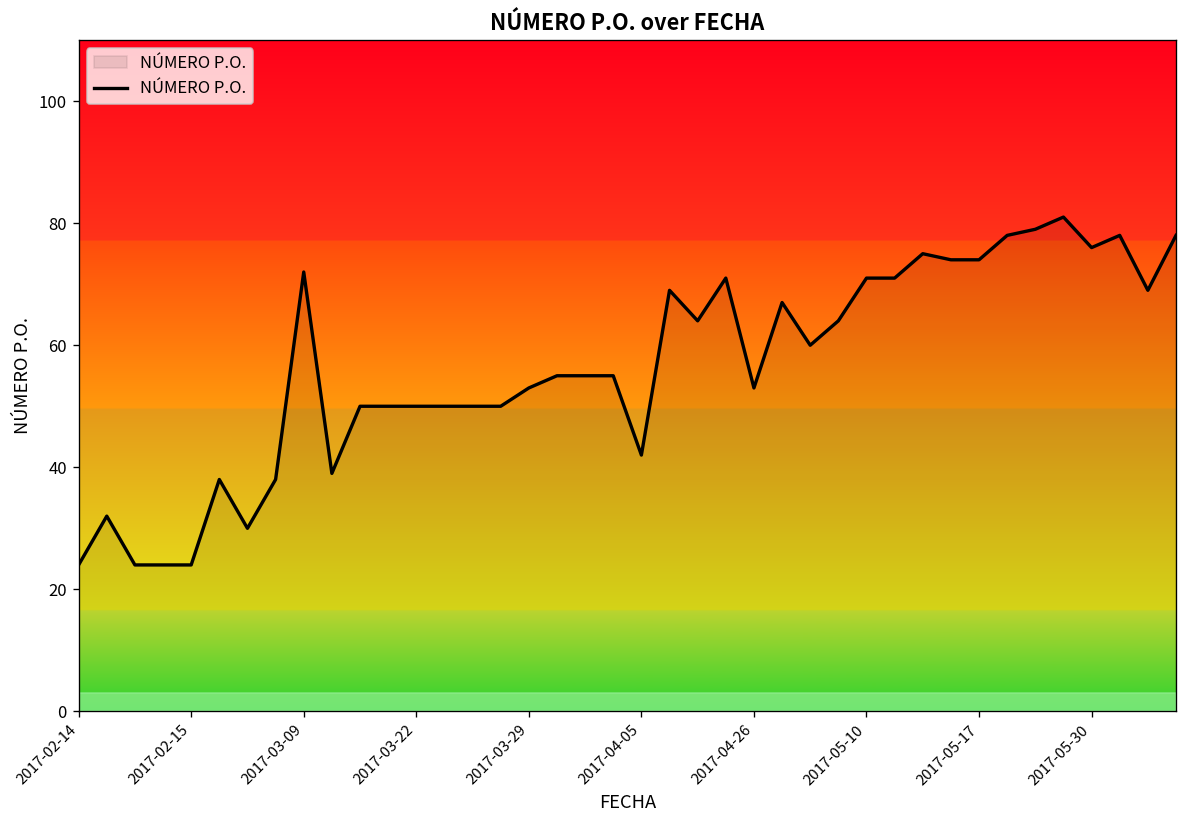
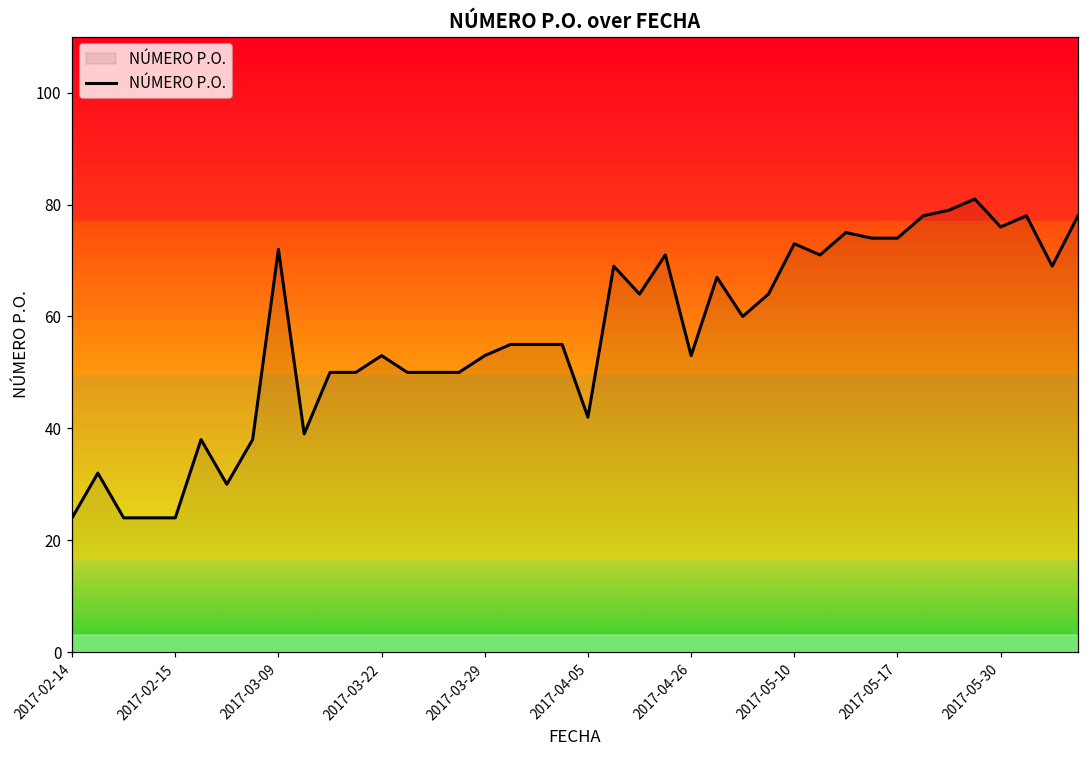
2017-03-22: 50 -> 53
2017-05-10: 71 -> 73
